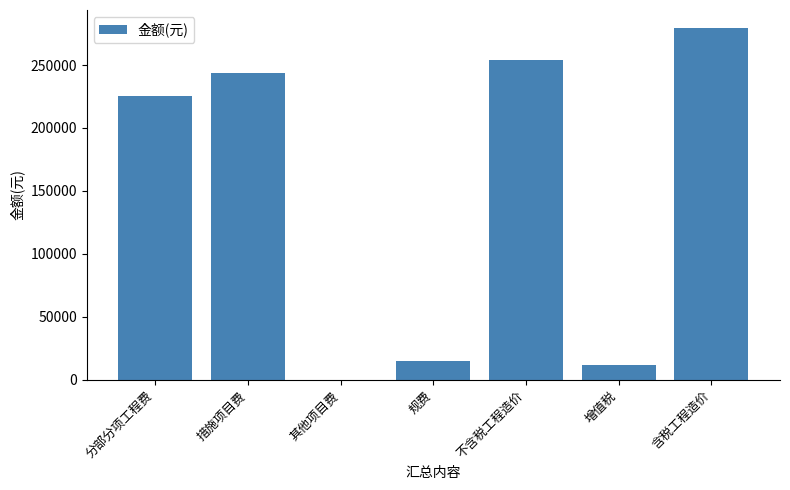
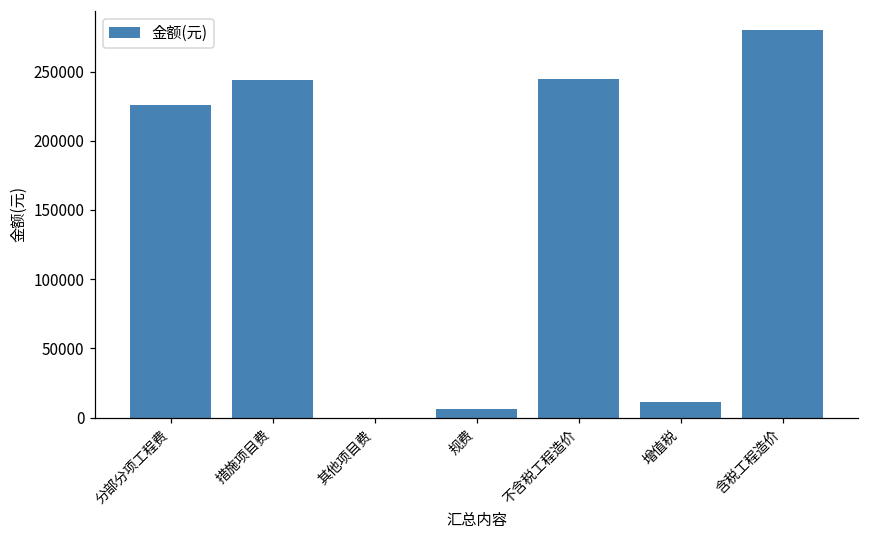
规费: 15000 -> 7000
不含税工程造价: 254000 -> 245000
